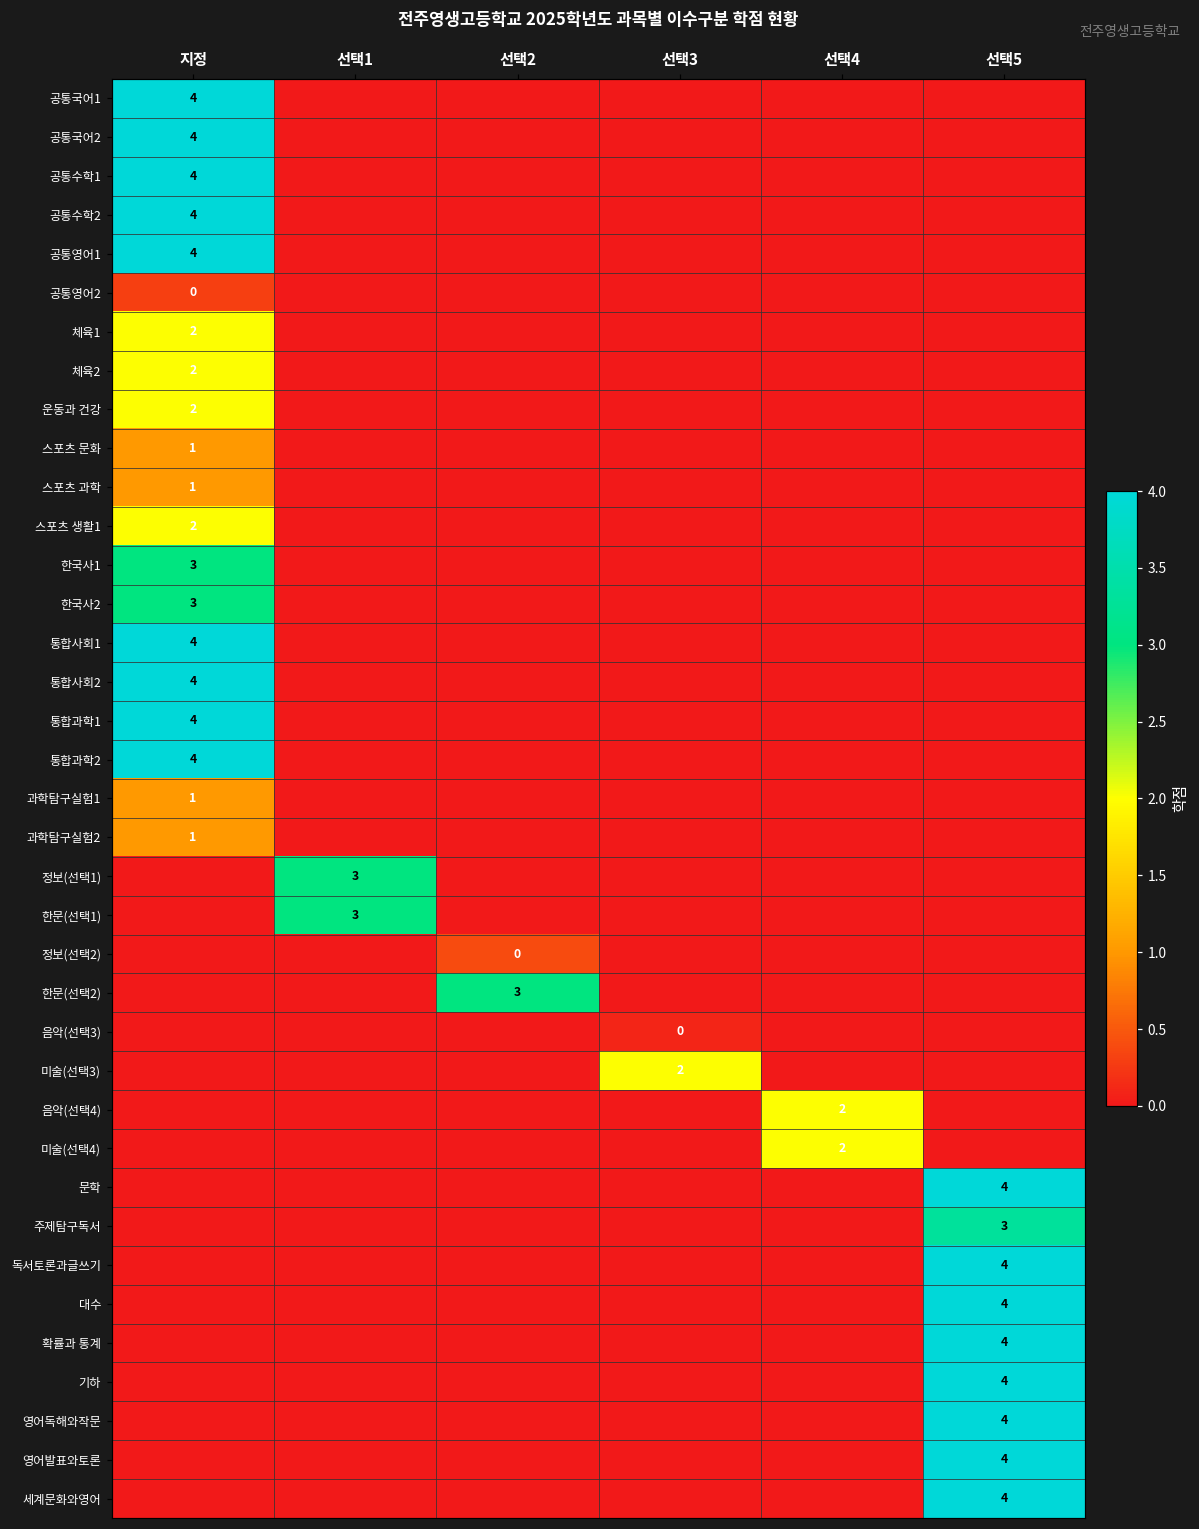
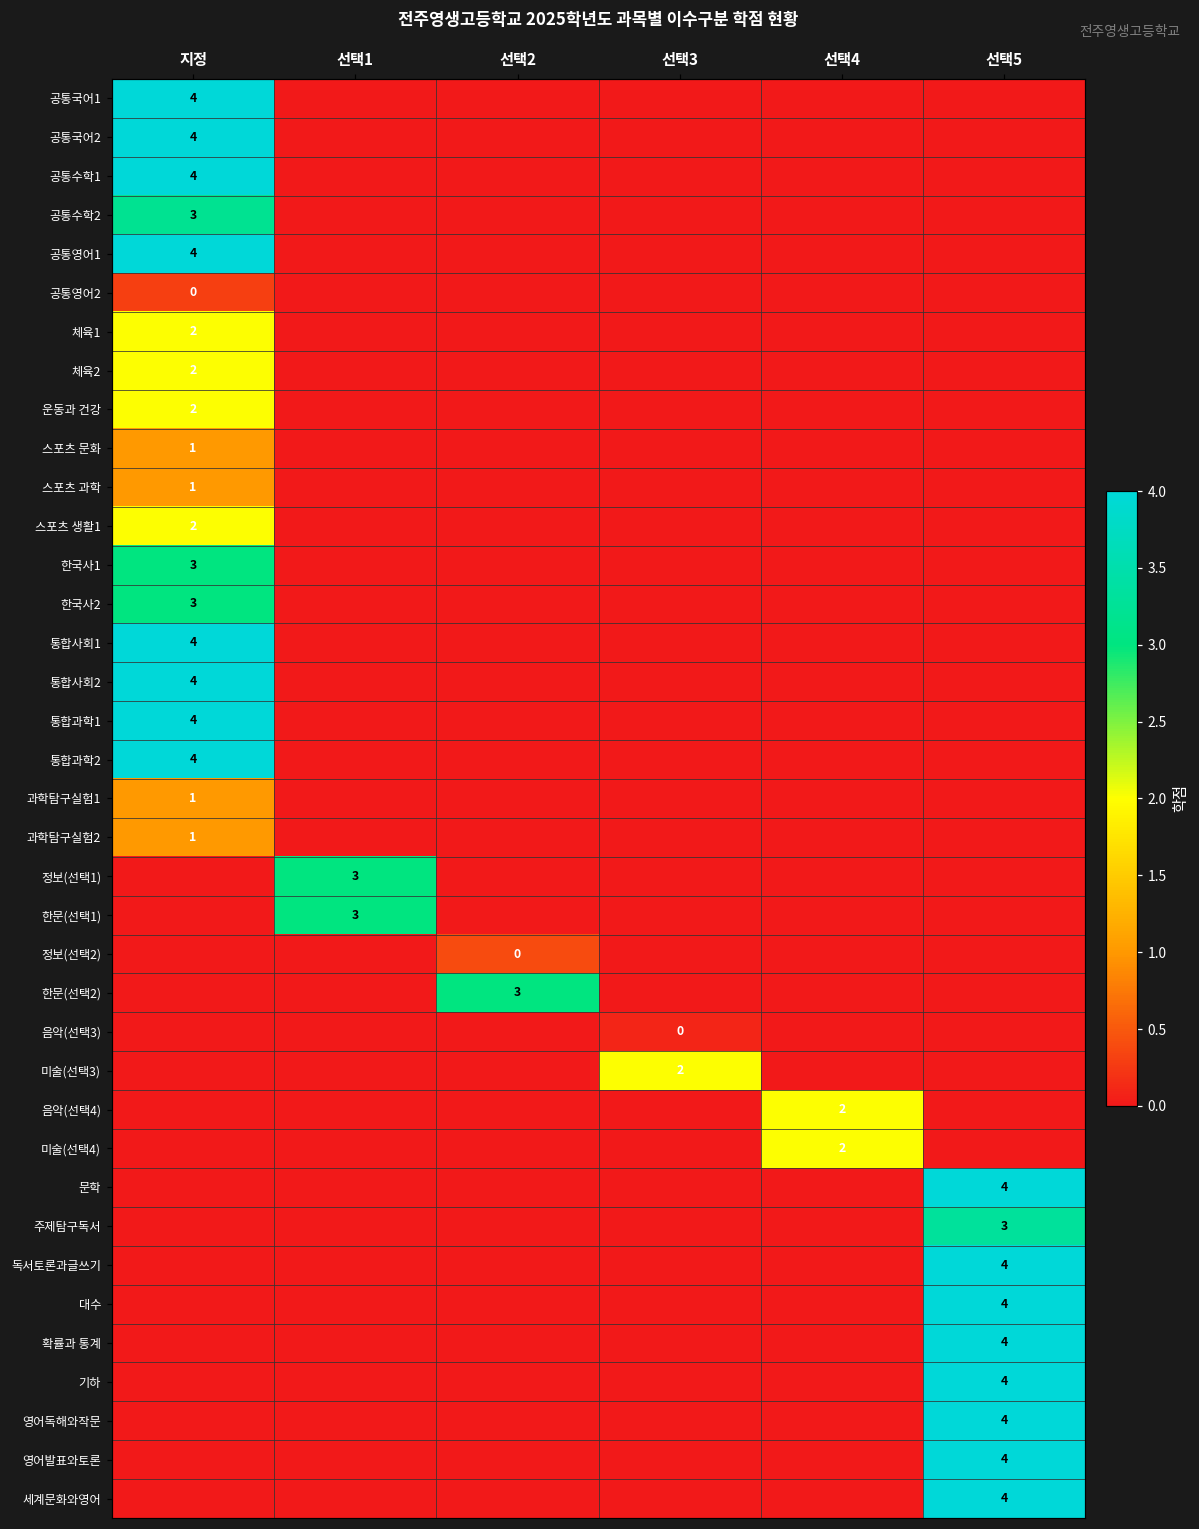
공통수학2, 지정: 4 -> 3
